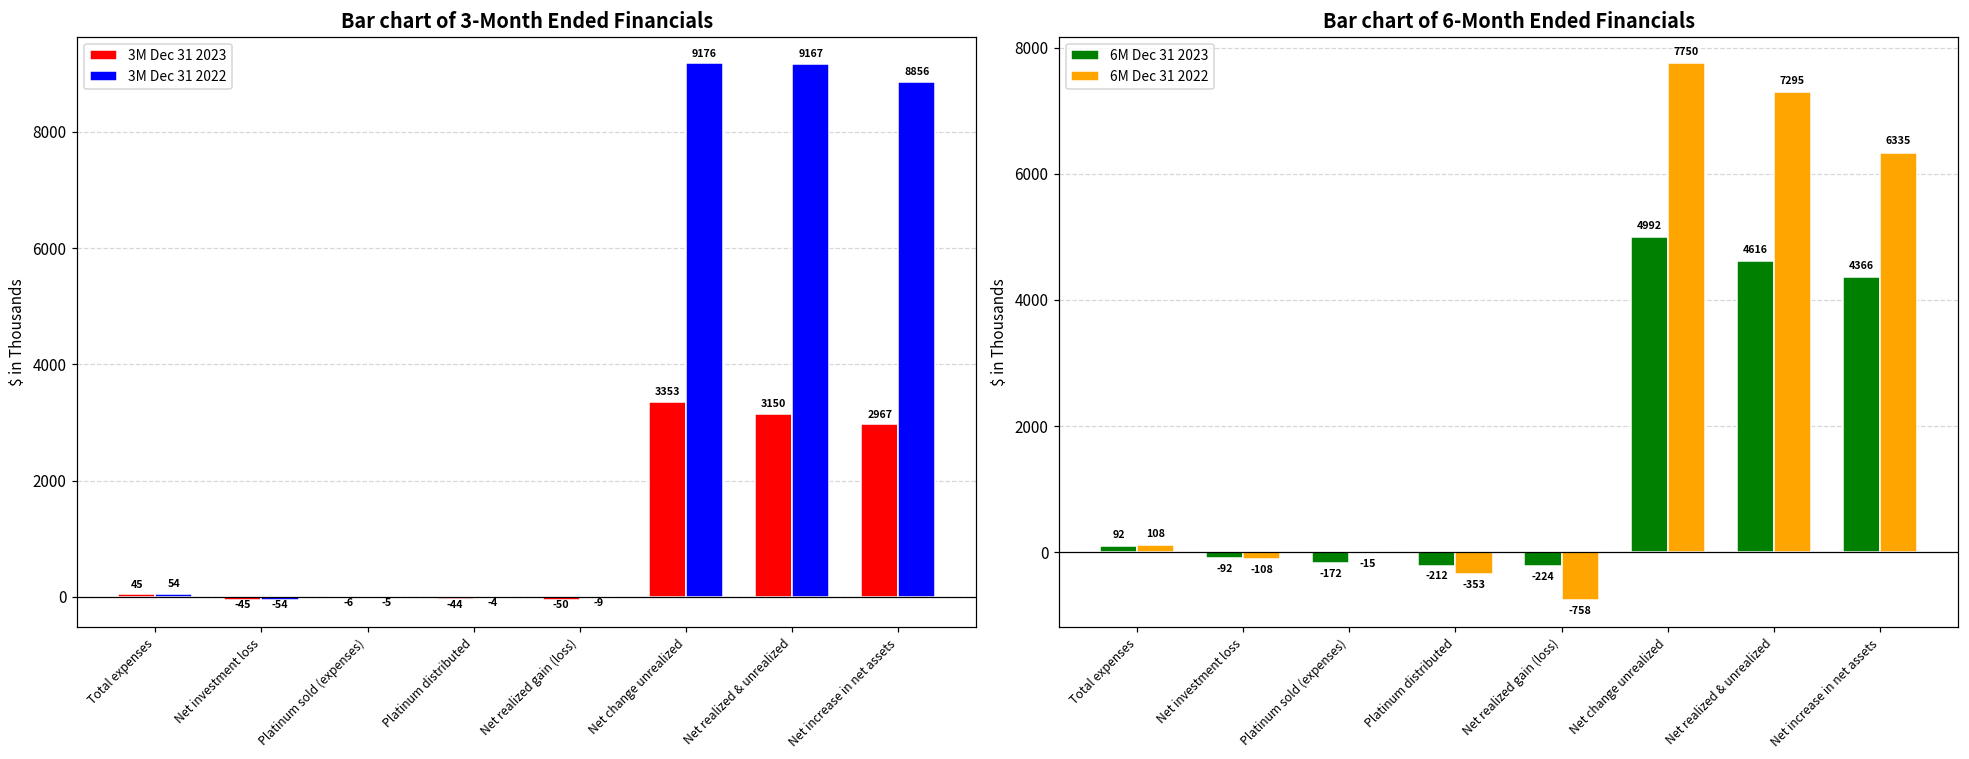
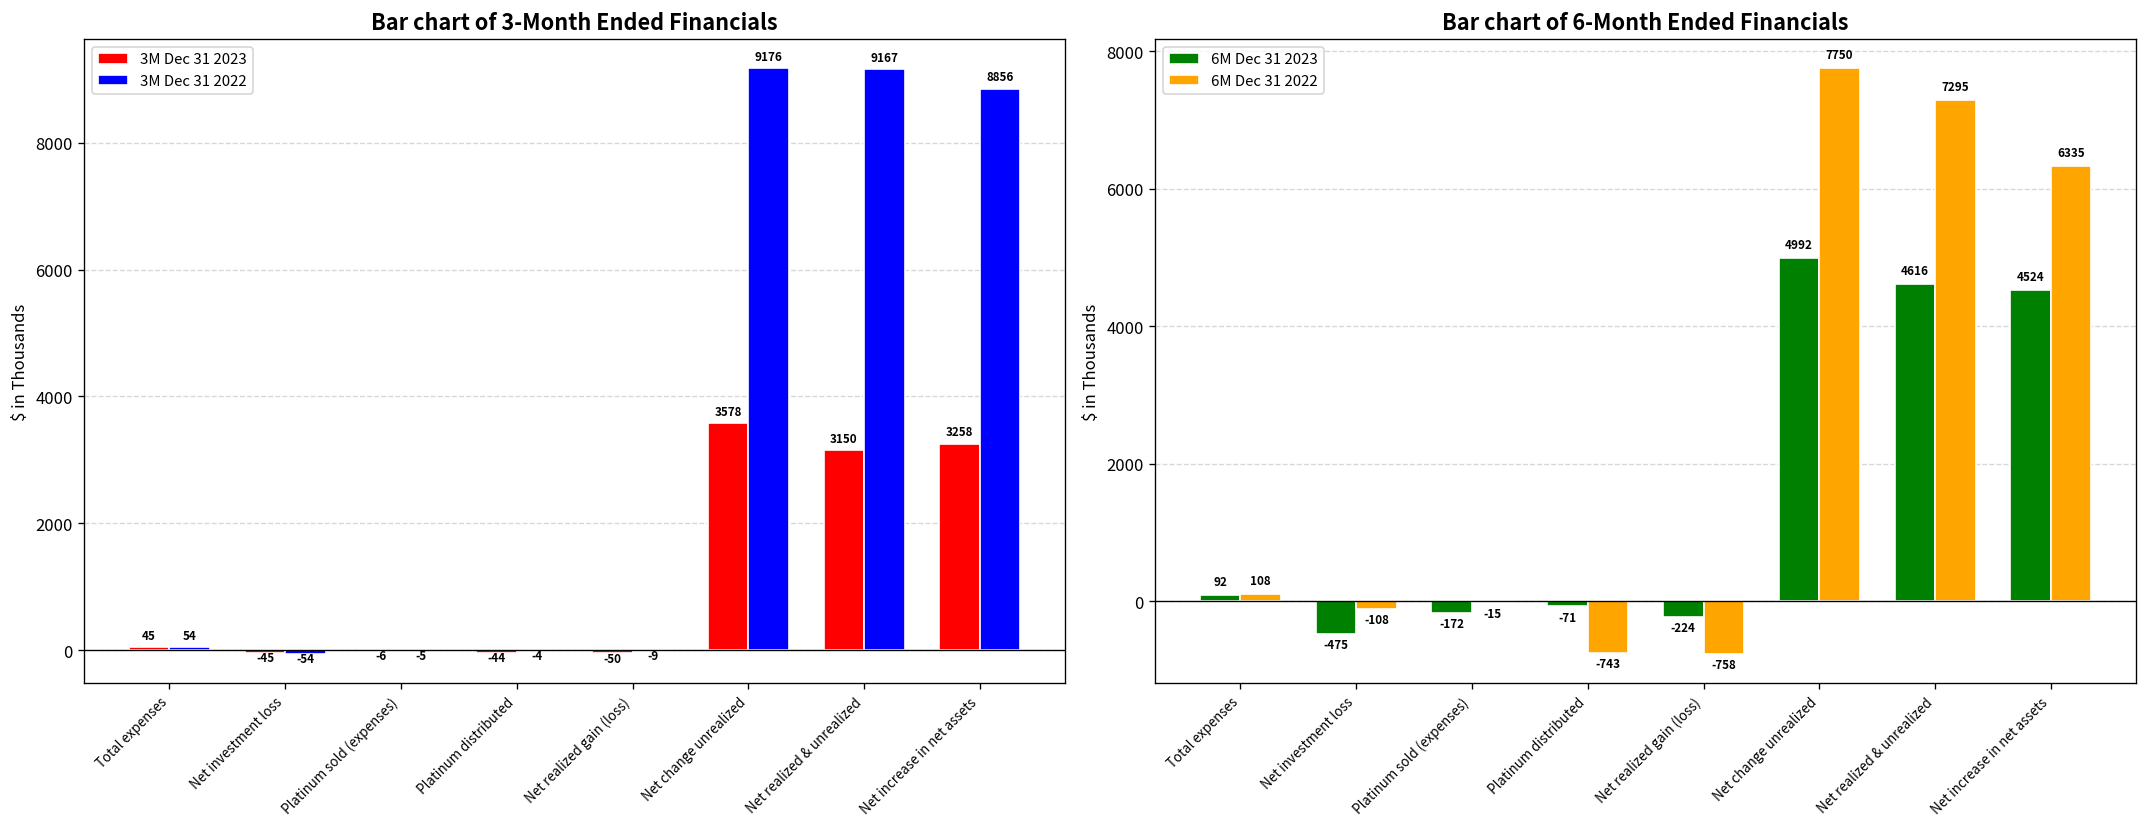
Bar chart of 3-Month Ended Financials, 3M Dec 31 2023, Net change unrealized: 3353 -> 3578
Bar chart of 3-Month Ended Financials, 3M Dec 31 2023, Net increase in net assets: 2967 -> 3258
Bar chart of 6-Month Ended Financials, 6M Dec 31 2023, Net investment loss: -92 -> -475
Bar chart of 6-Month Ended Financials, 6M Dec 31 2023, Platinum distributed: -212 -> -71
Bar chart of 6-Month Ended Financials, 6M Dec 31 2022, Platinum distributed: -353 -> -743
Bar chart of 6-Month Ended Financials, 6M Dec 31 2023, Net increase in net assets: 4366 -> 4524
